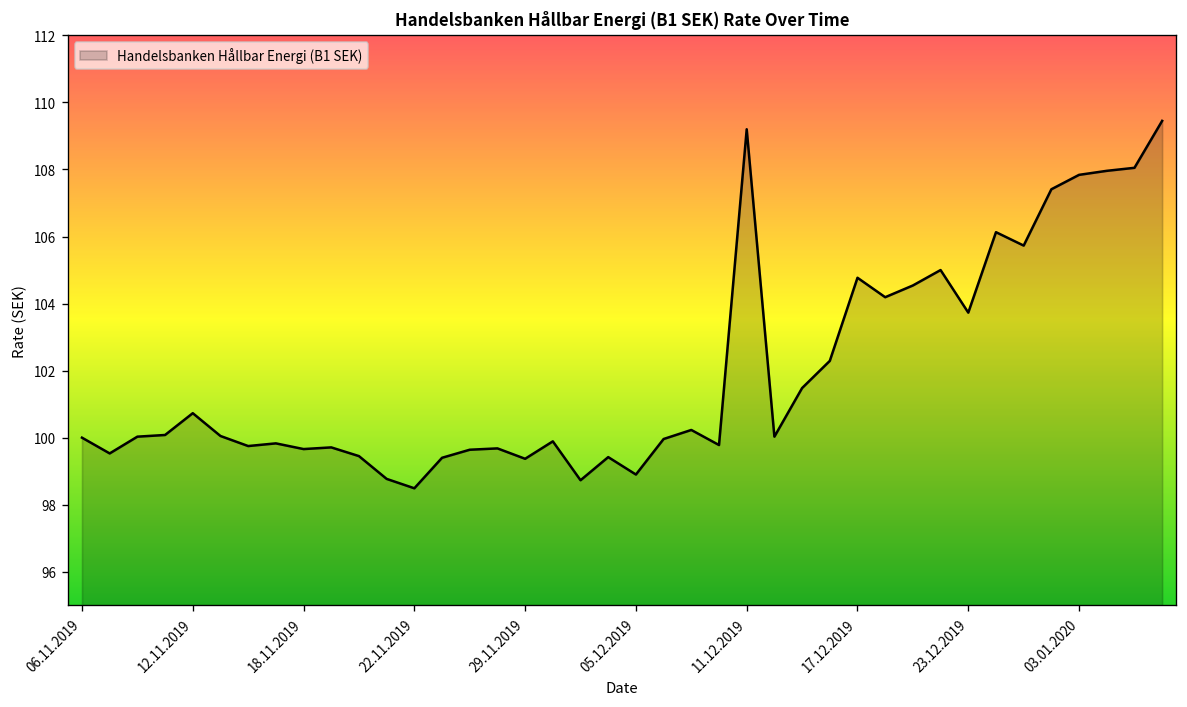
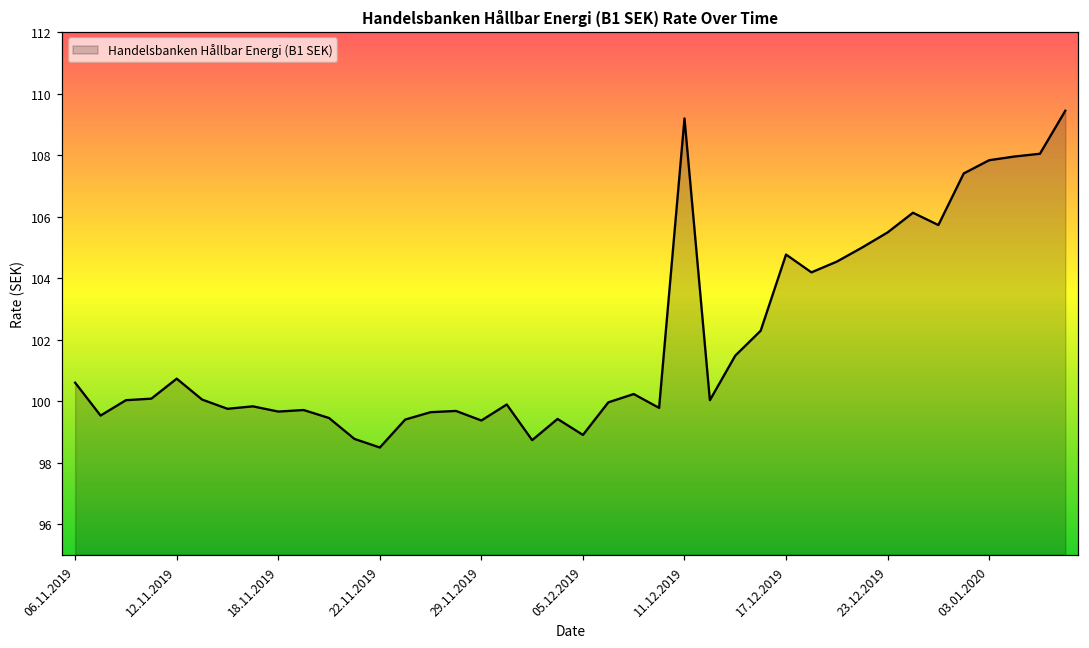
06.11.2019: 100.0 -> 100.6
23.12.2019: 103.7 -> 105.5
